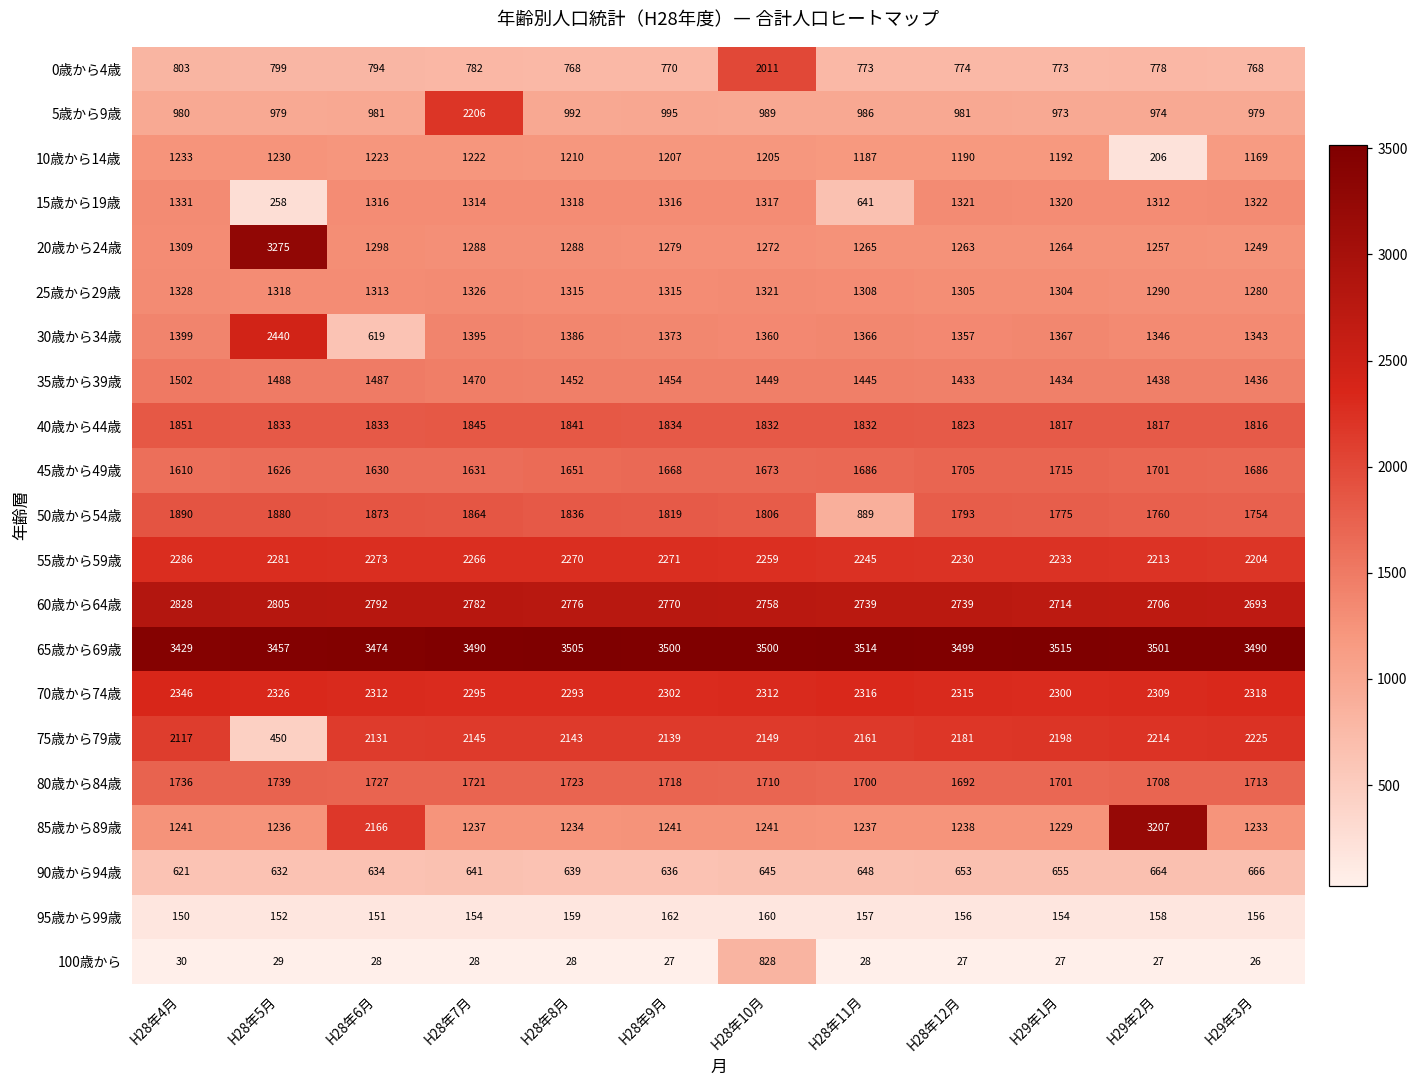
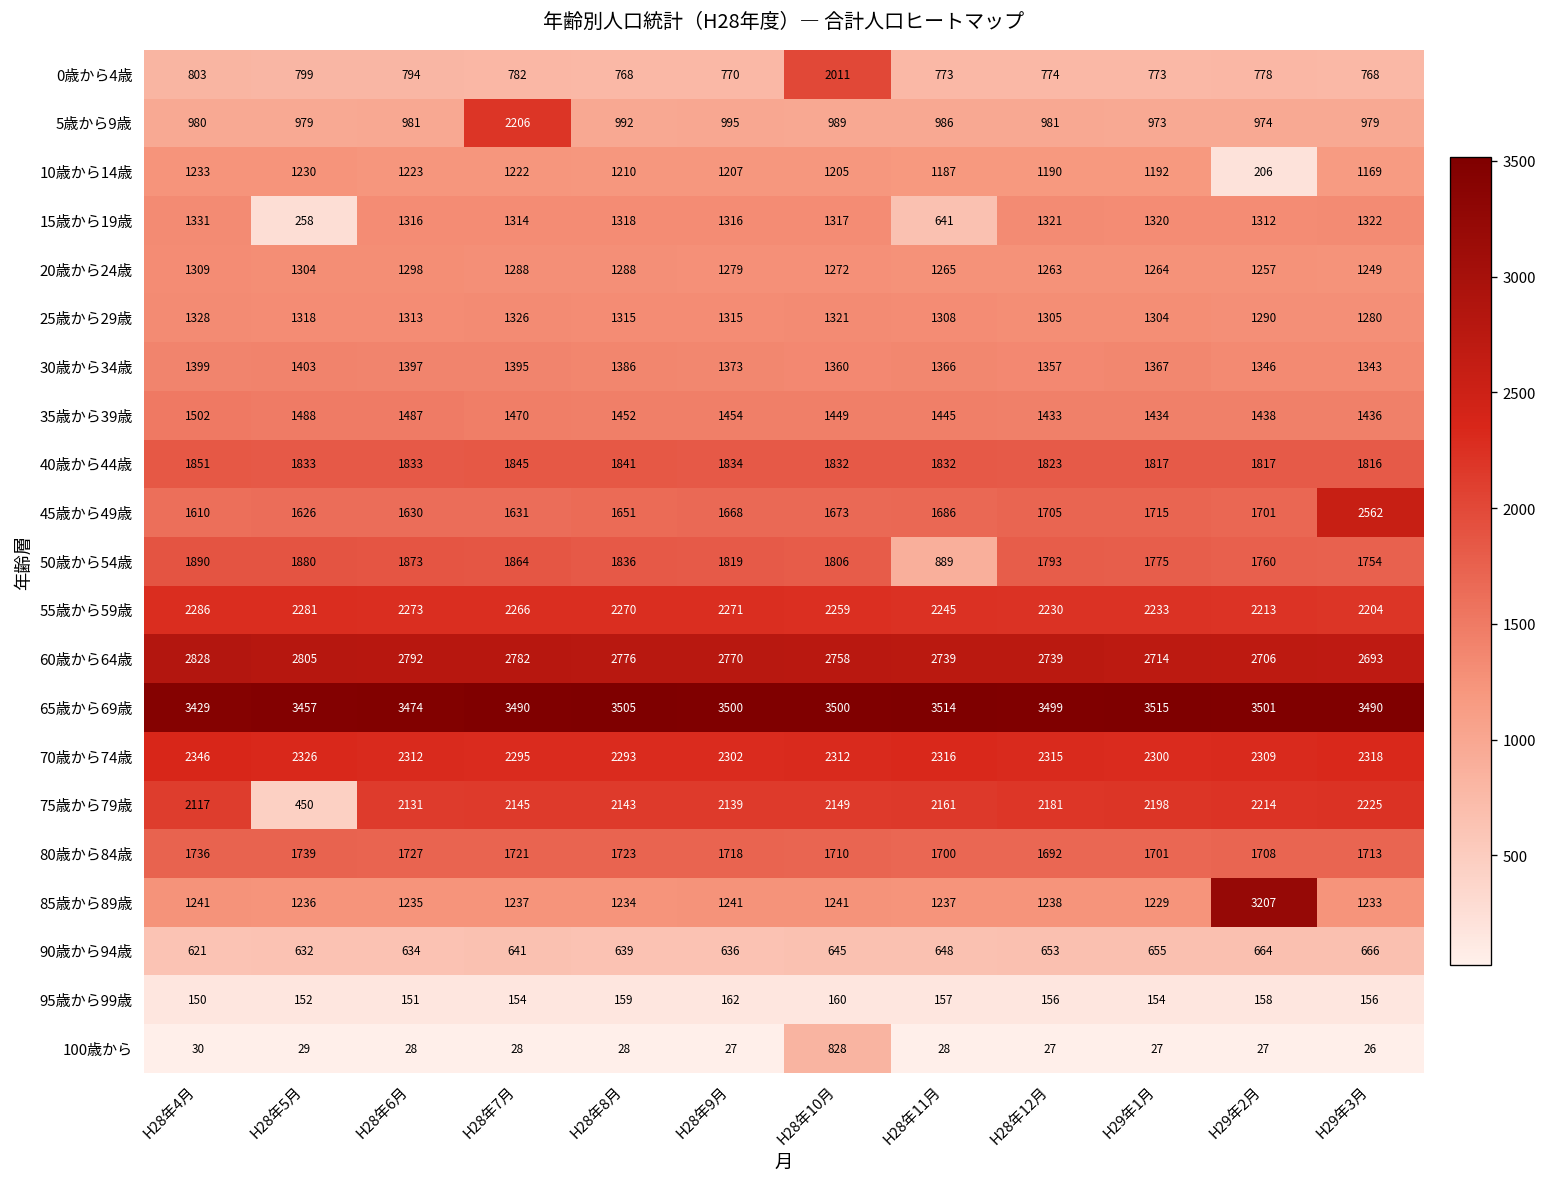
20歳から24歳, H28年5月: 3275 -> 1304
30歳から34歳, H28年5月: 2440 -> 1403
30歳から34歳, H28年6月: 619 -> 1397
45歳から49歳, H29年3月: 1686 -> 2562
85歳から89歳, H28年6月: 2166 -> 1235
